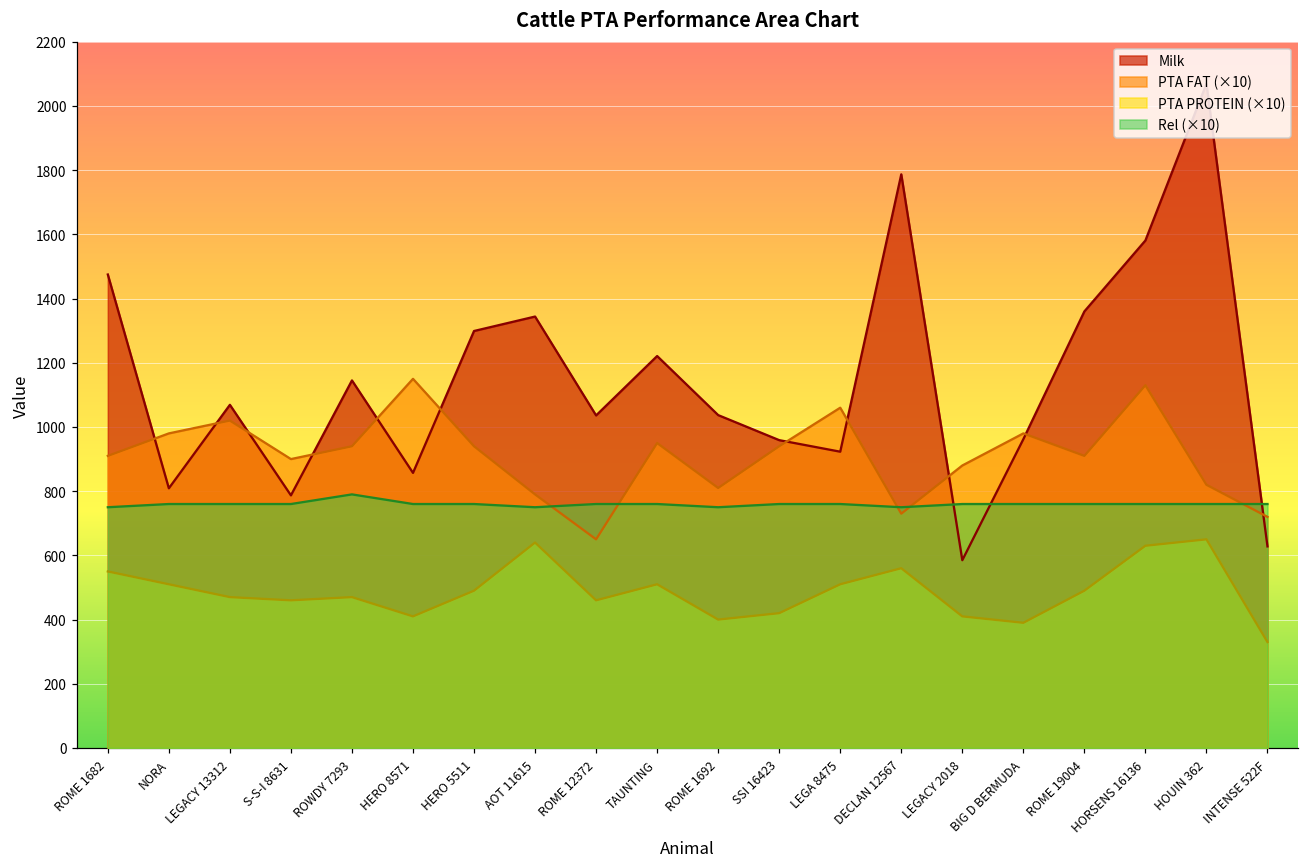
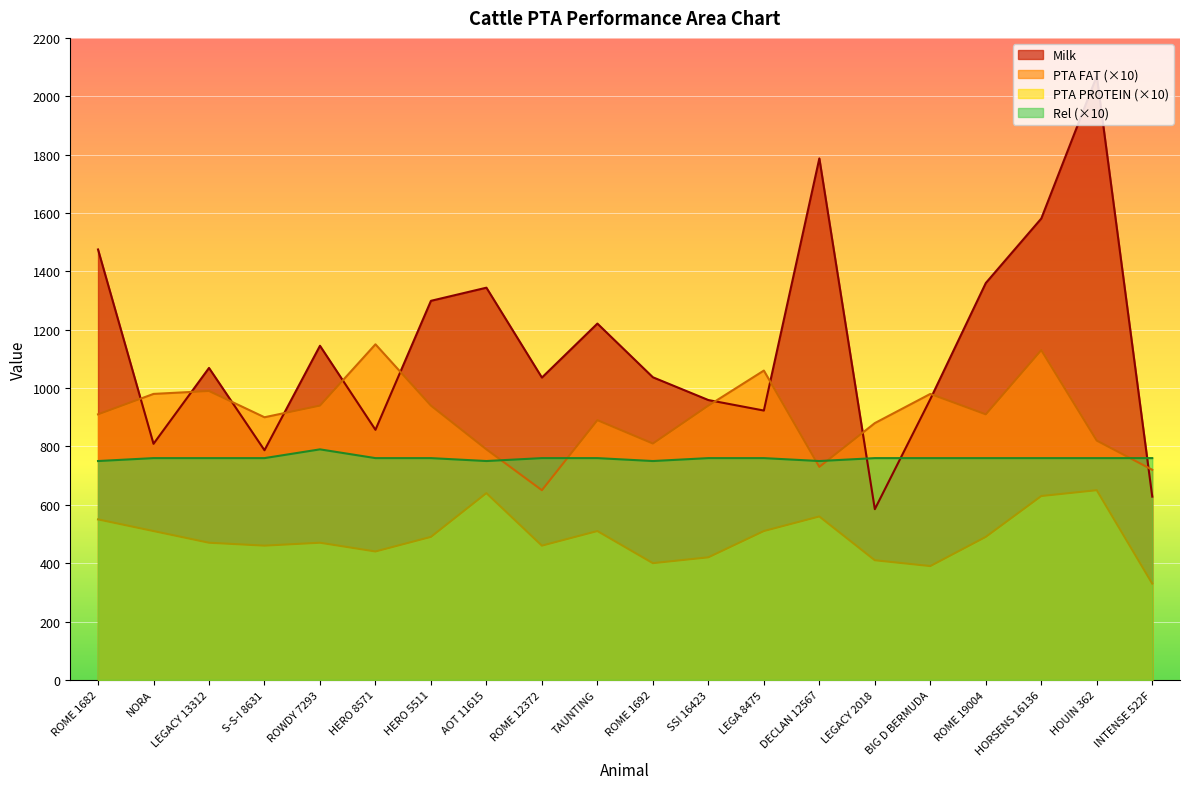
PTA FAT (×10), LEGACY 13312: 1020 -> 990
PTA PROTEIN (×10), HERO 8571: 410 -> 440
PTA FAT (×10), TAUNTING: 950 -> 890
